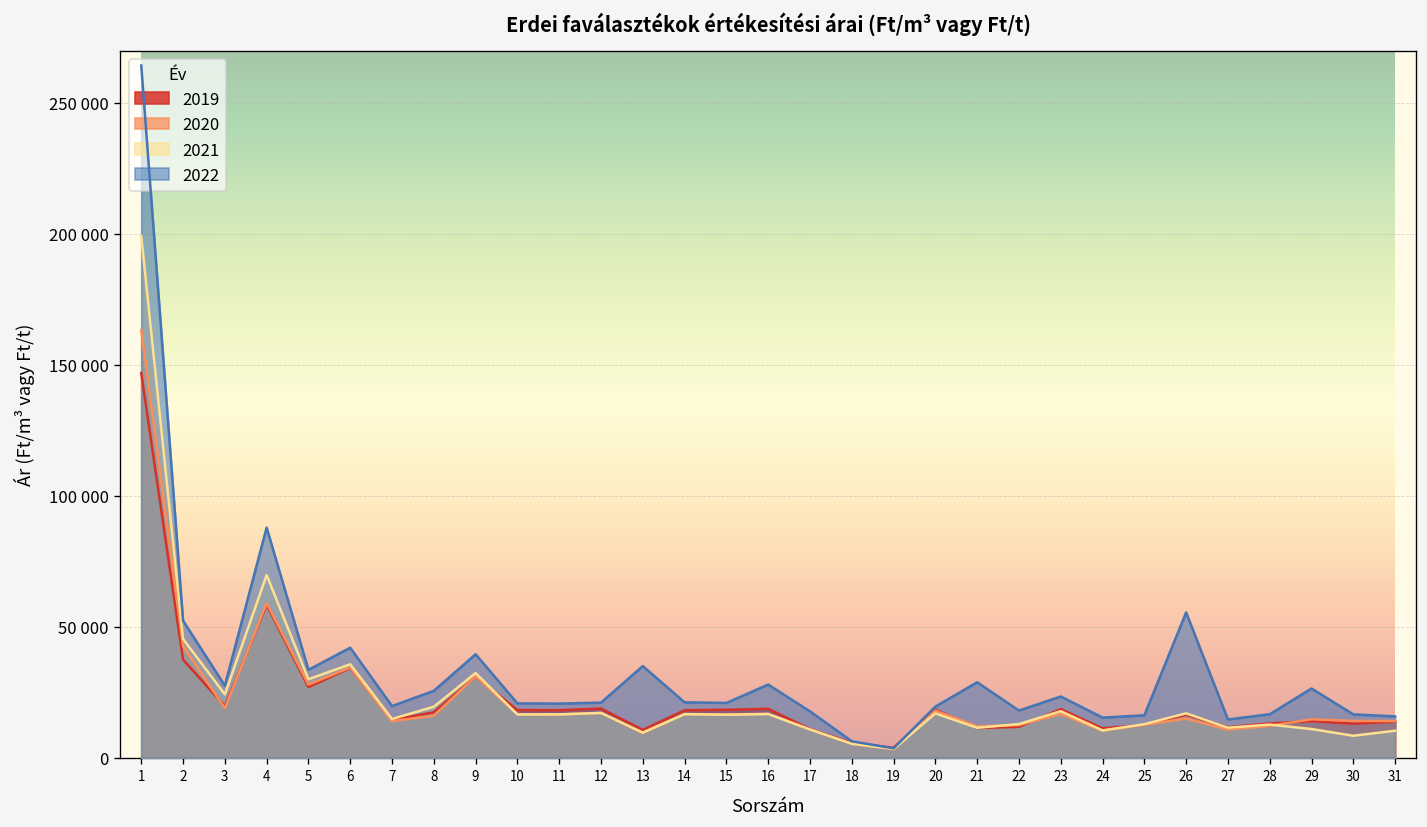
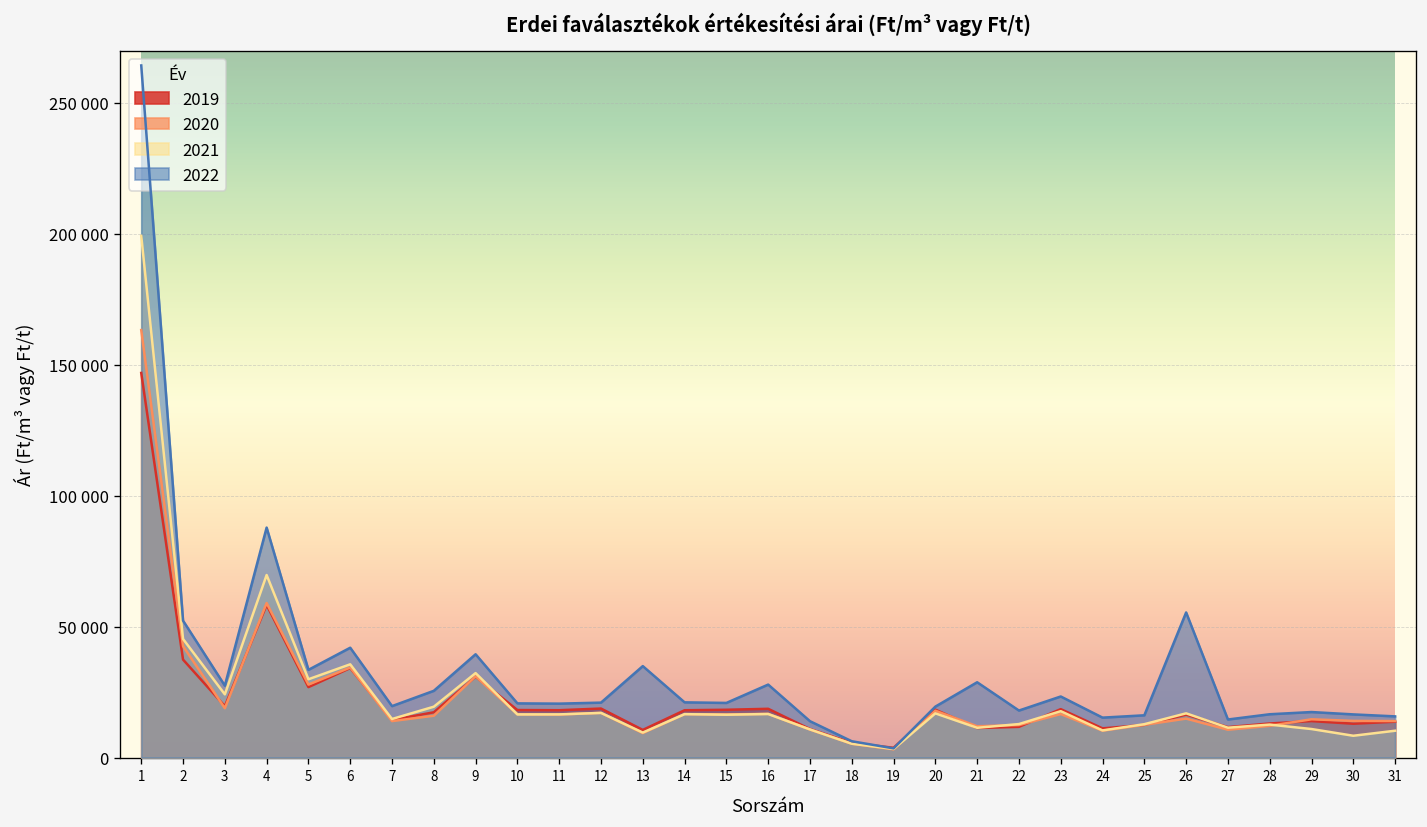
2022, 17: 18000 -> 14000
2022, 29: 26000 -> 17000
